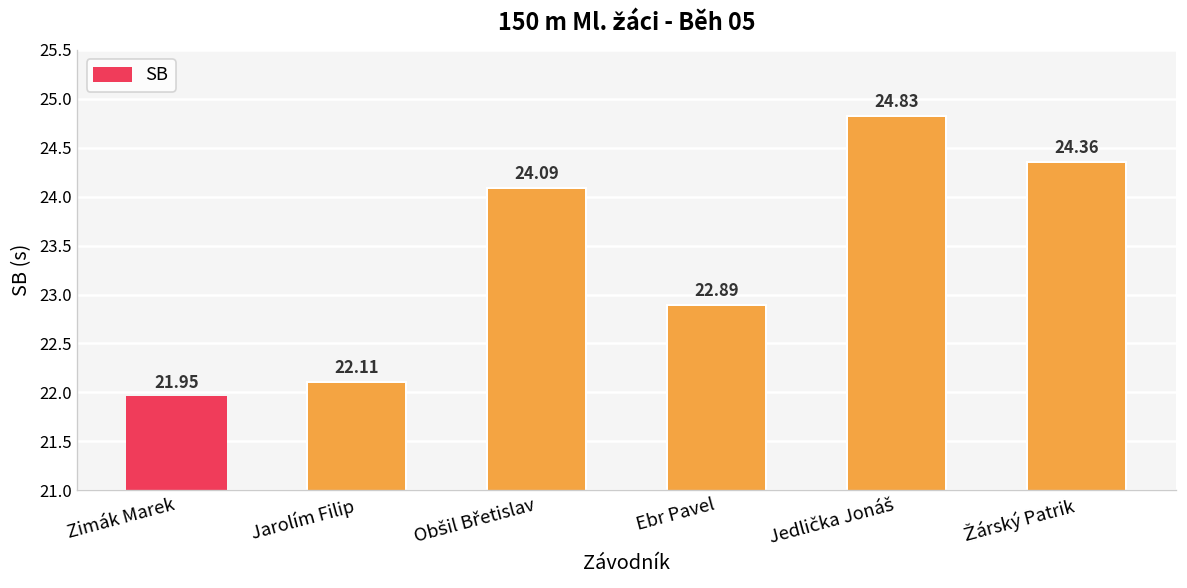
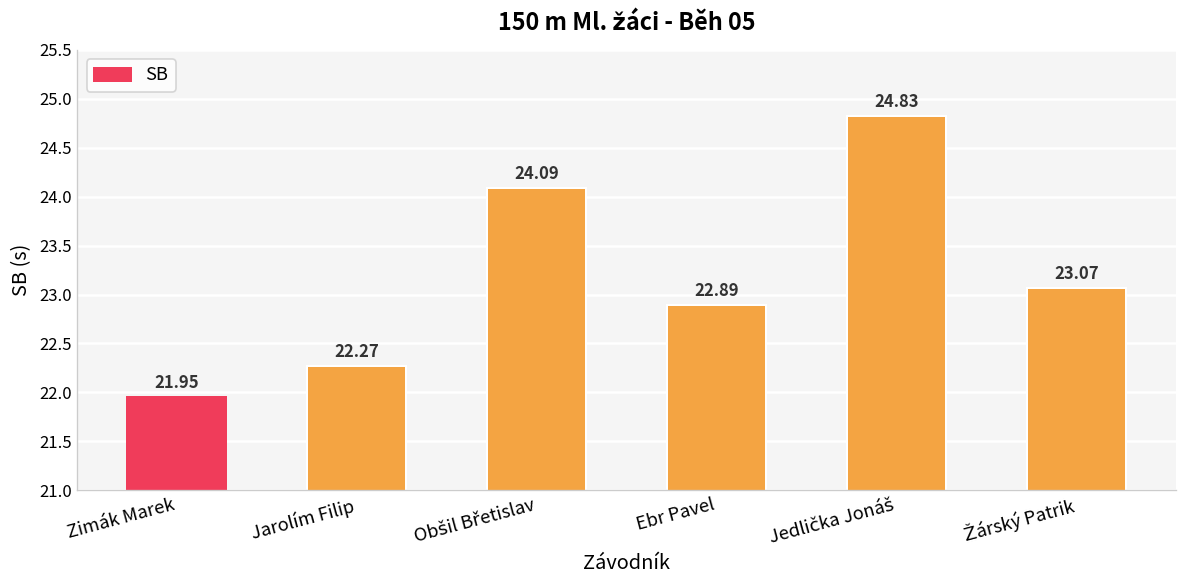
Jarolím Filip: 22.11 -> 22.27
Žárský Patrik: 24.36 -> 23.07
